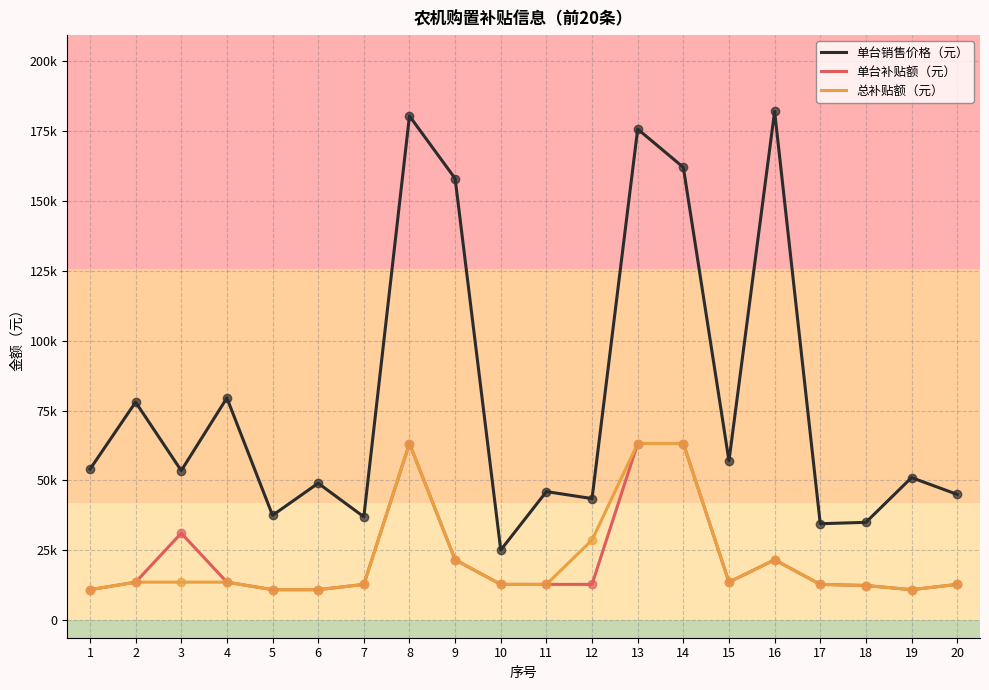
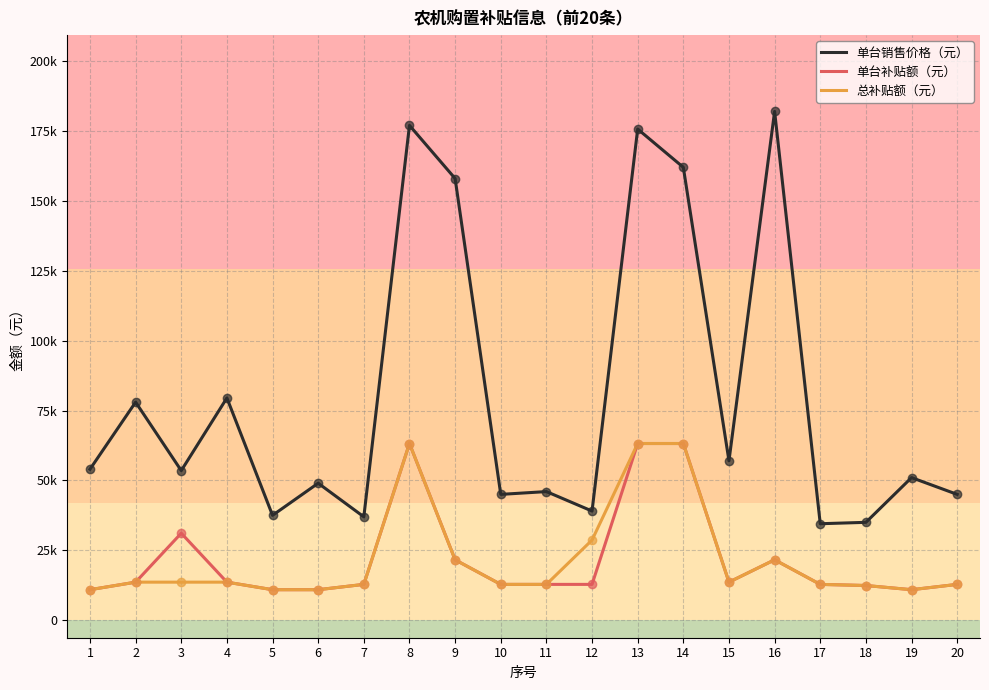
单台销售价格（元）, 8: 180000 -> 177000
单台销售价格（元）, 10: 25000 -> 45000
单台销售价格（元）, 12: 44000 -> 39000
